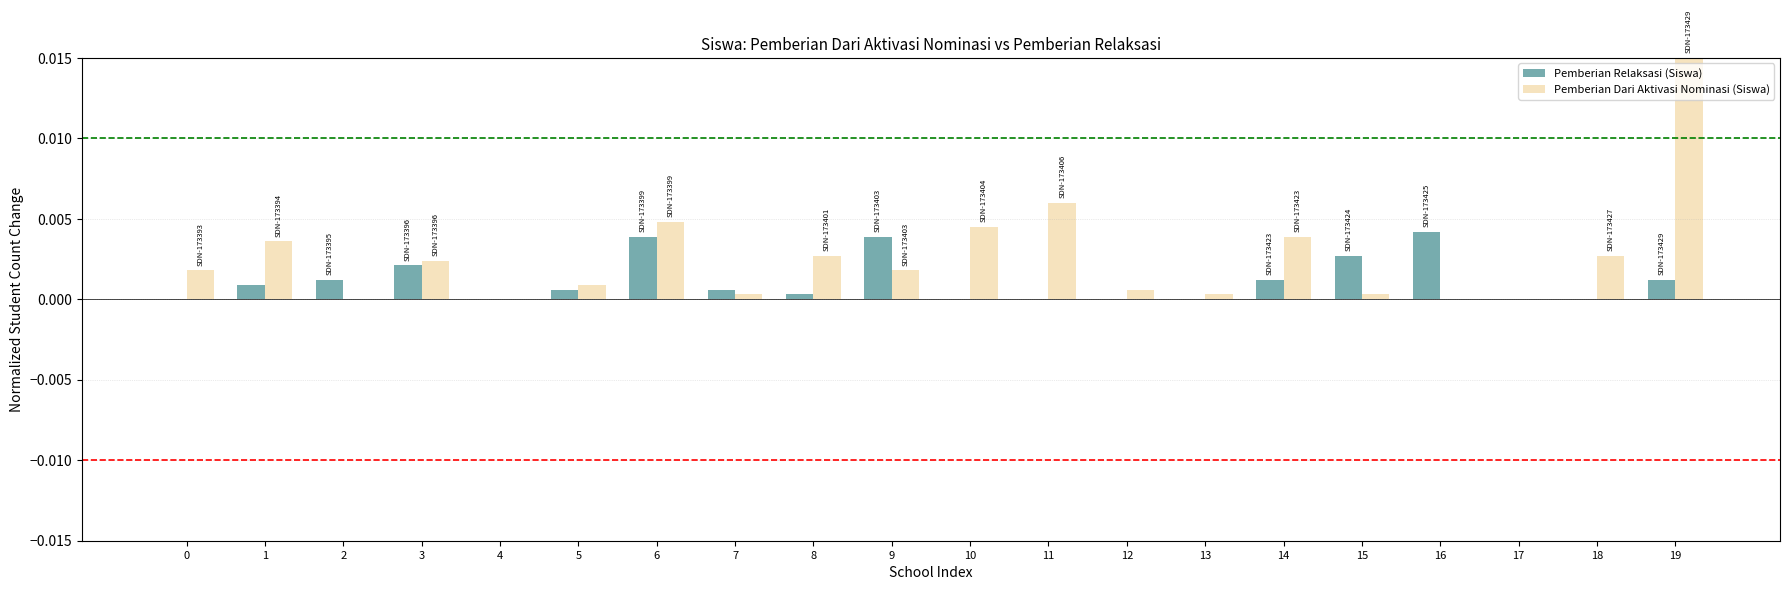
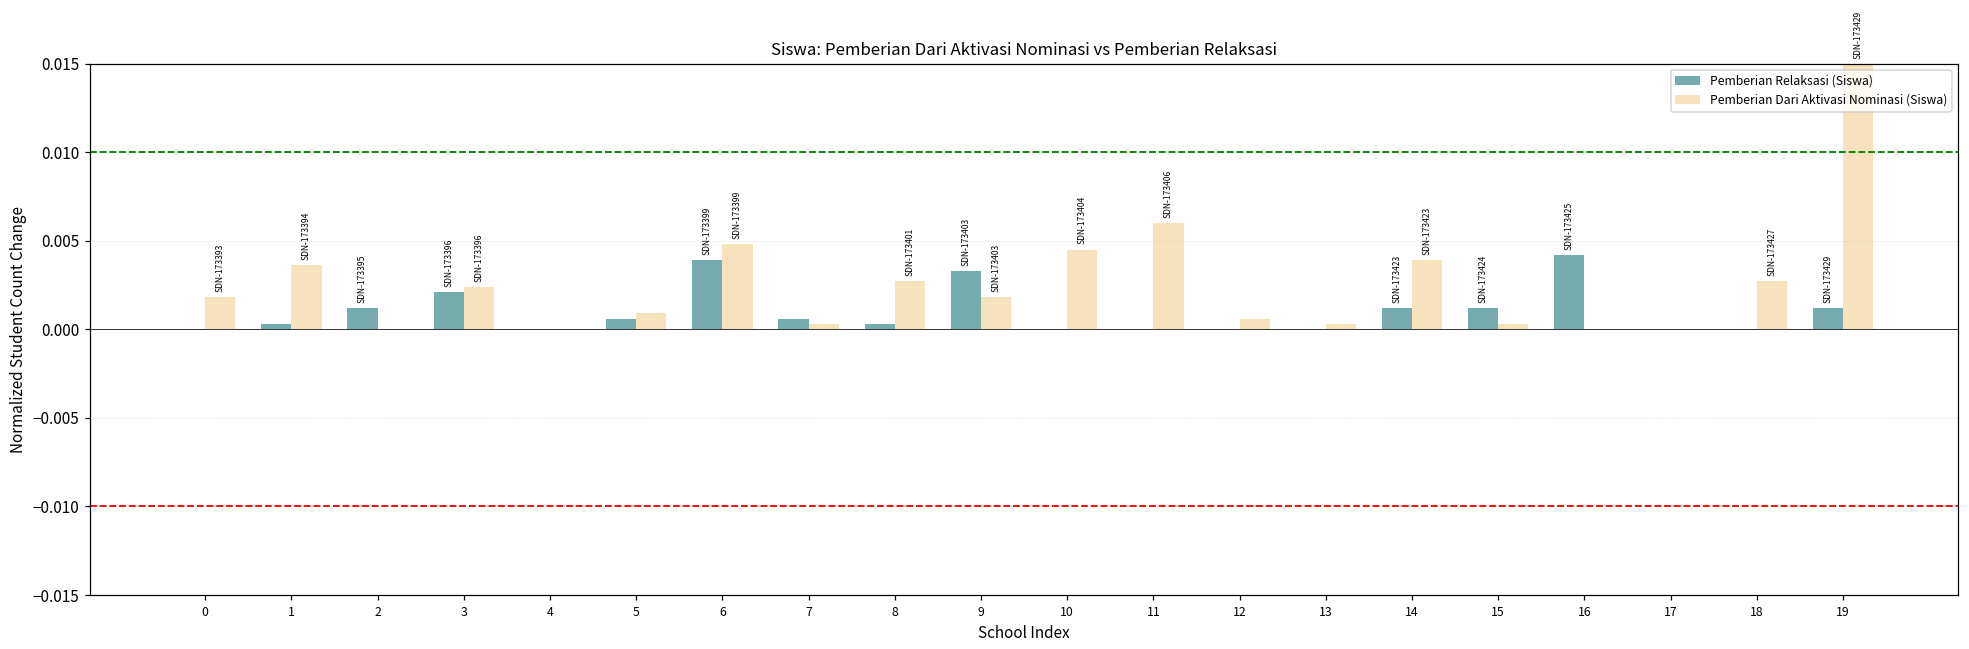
Pemberian Relaksasi (Siswa), 1: 0.0009 -> 0.0003
Pemberian Relaksasi (Siswa), 9: 0.0039 -> 0.0033
Pemberian Relaksasi (Siswa), 15: 0.0027 -> 0.0012
